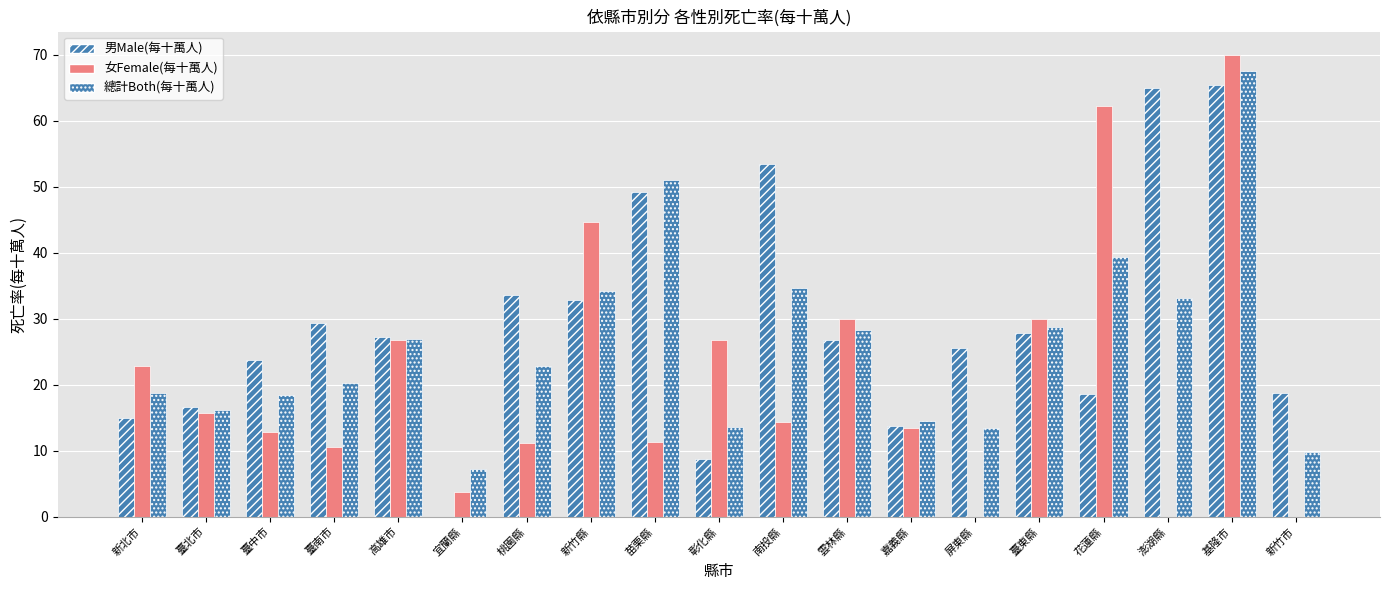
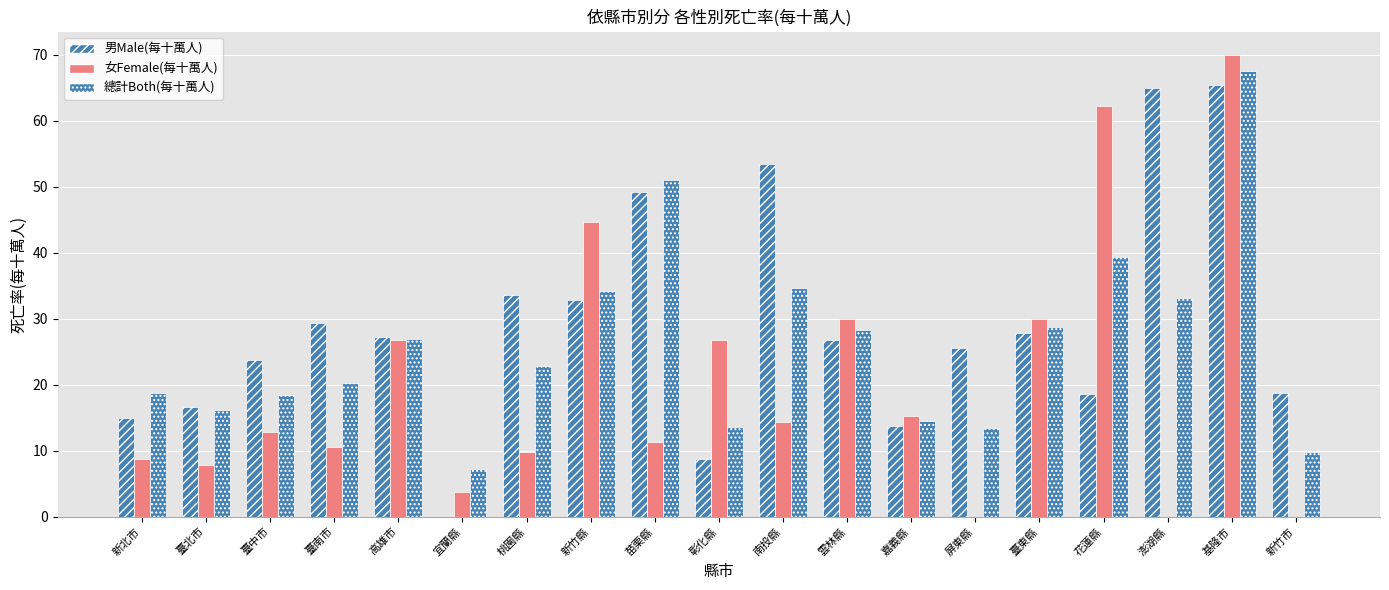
女Female(每十萬人), 新北市: 23 -> 9
女Female(每十萬人), 臺北市: 16 -> 8
女Female(每十萬人), 桃園縣: 11 -> 10
女Female(每十萬人), 嘉義縣: 13 -> 15
